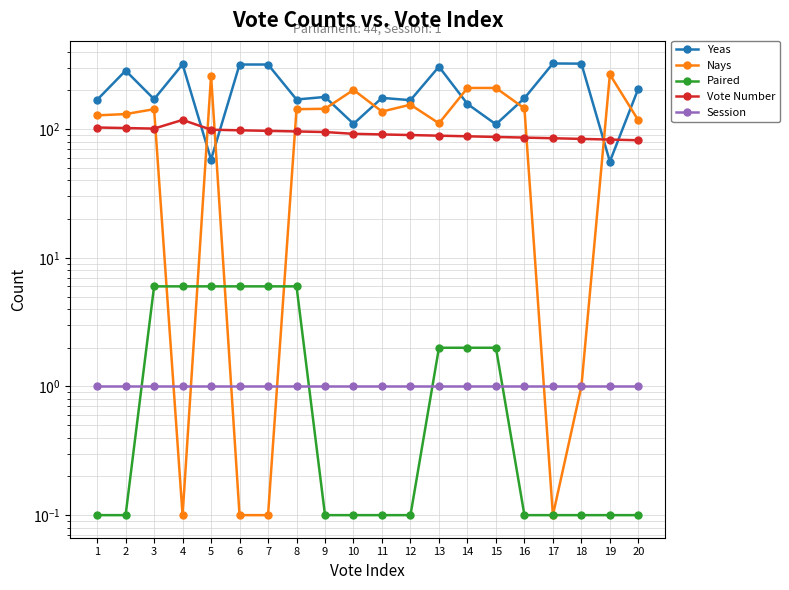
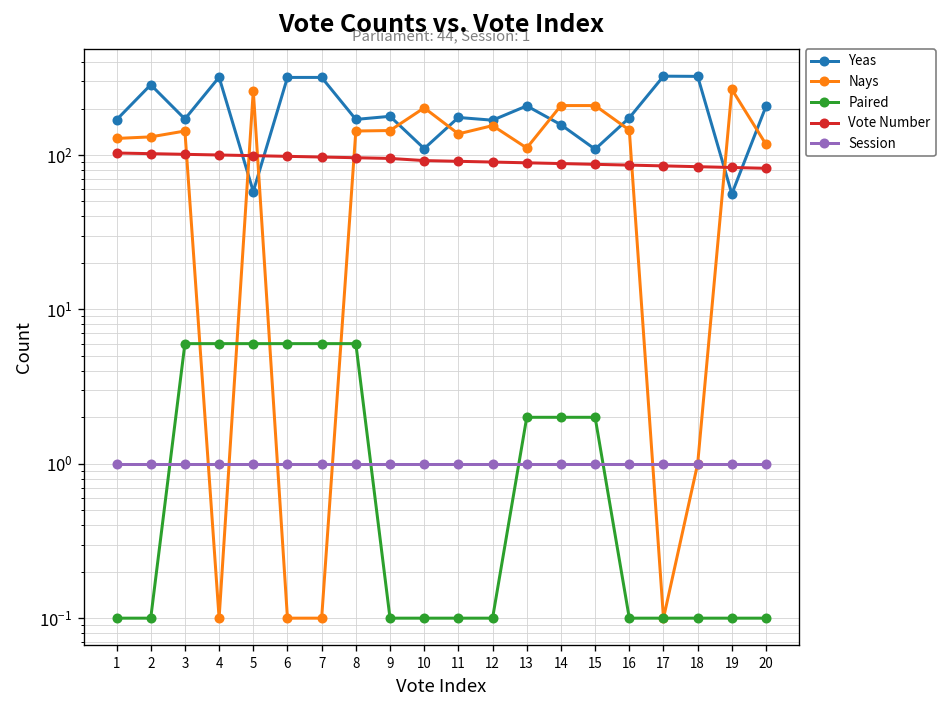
Vote Number, 4: 120 -> 100
Yeas, 13: 310 -> 210
